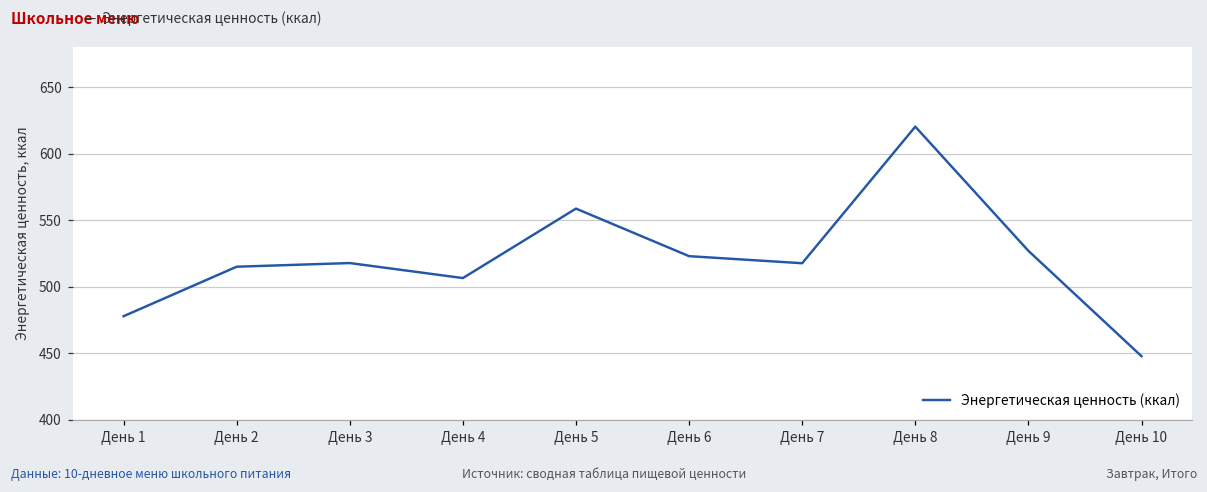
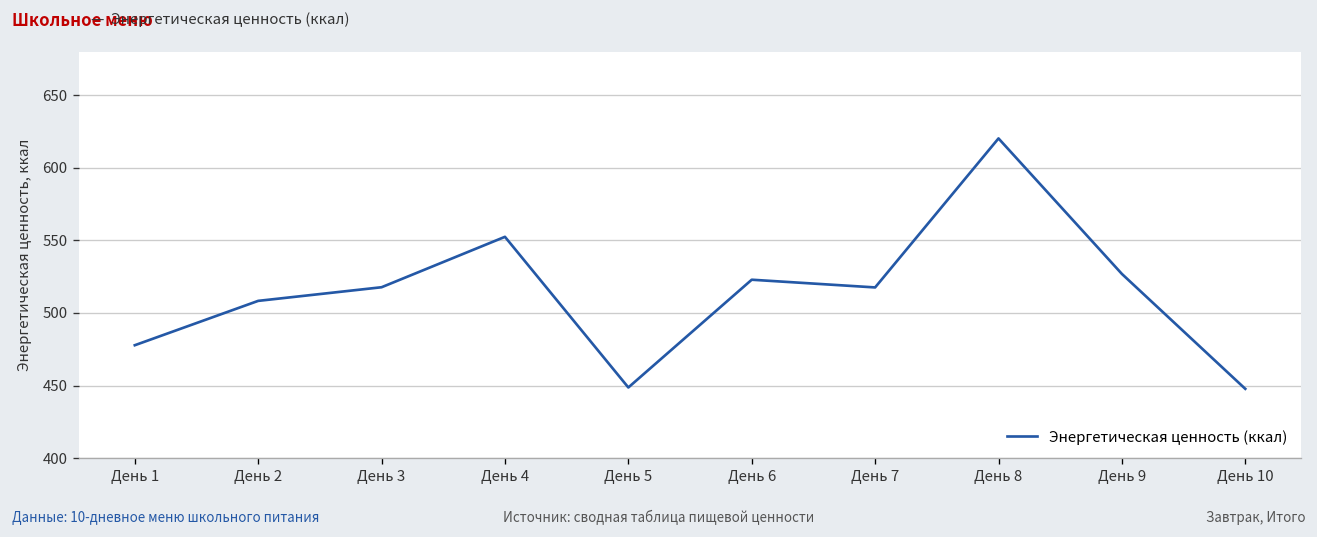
День 2: 515 -> 508
День 4: 506 -> 552
День 5: 559 -> 449
